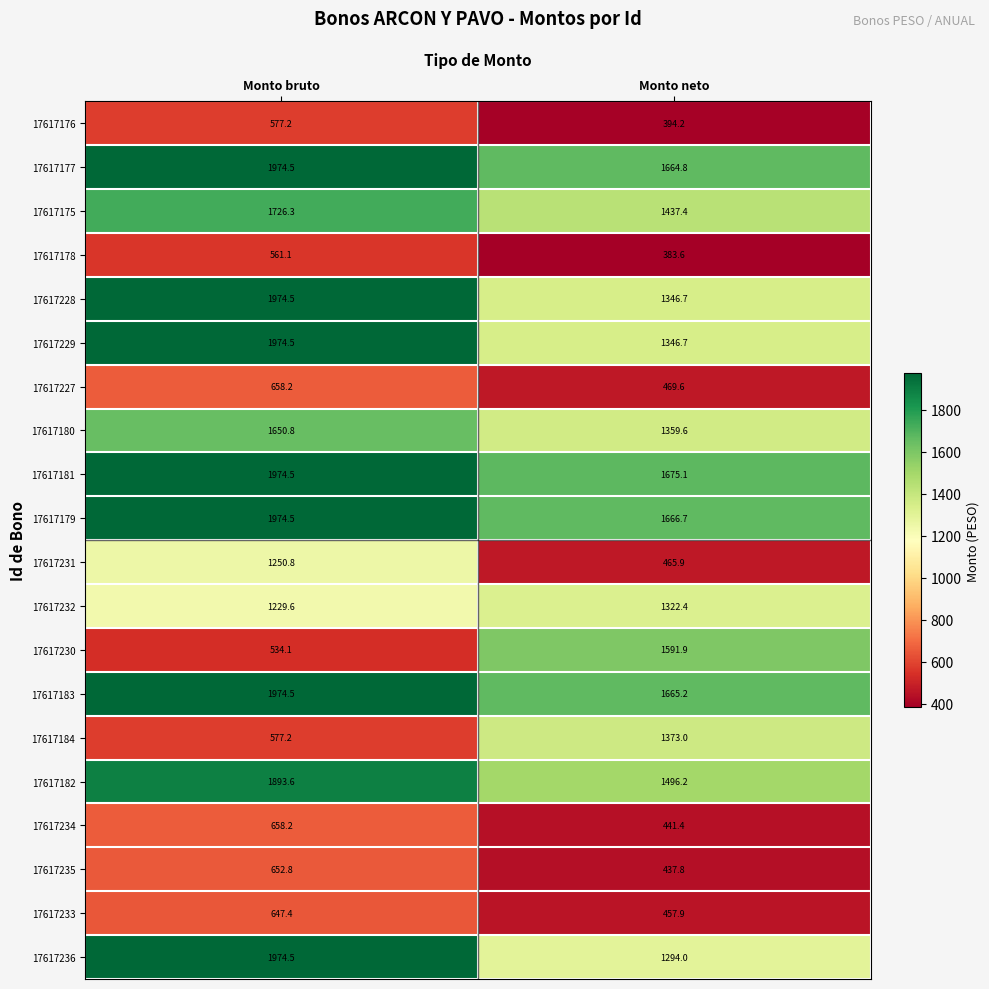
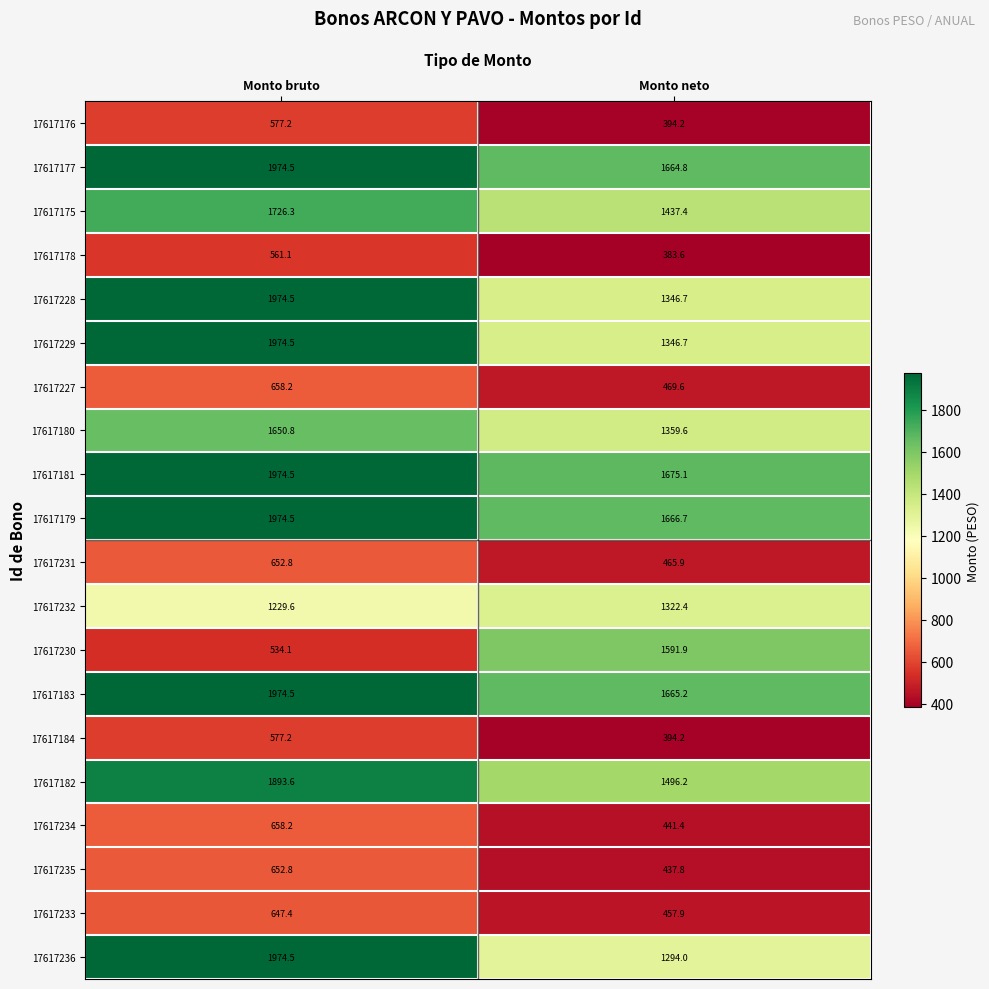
17617231, Monto bruto: 1250.8 -> 652.8
17617184, Monto neto: 1373.0 -> 394.2
